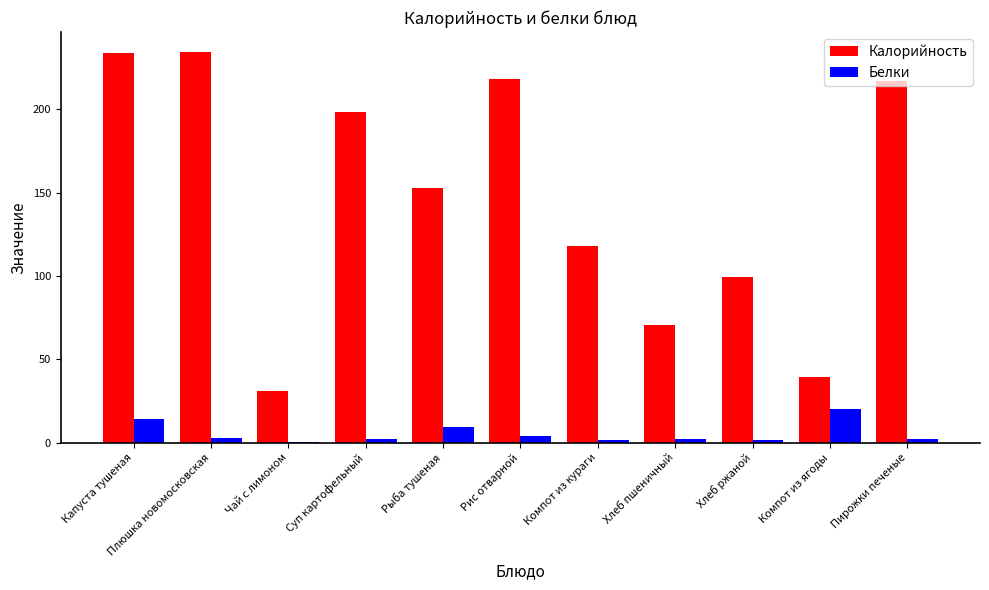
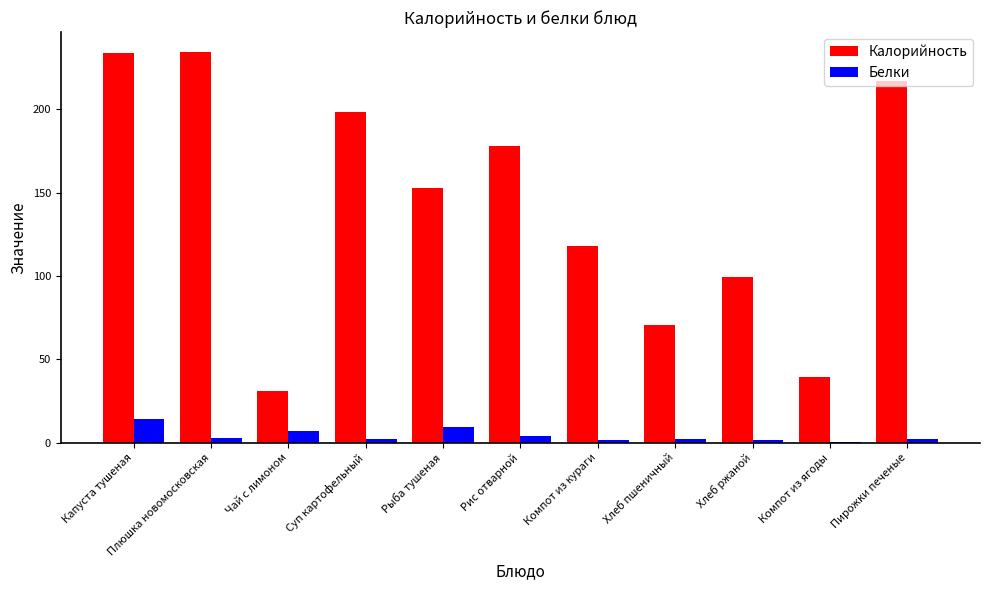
Белки, Чай с лимоном: 0 -> 7
Калорийность, Рис отварной: 218 -> 178
Белки, Компот из ягоды: 21 -> 0
